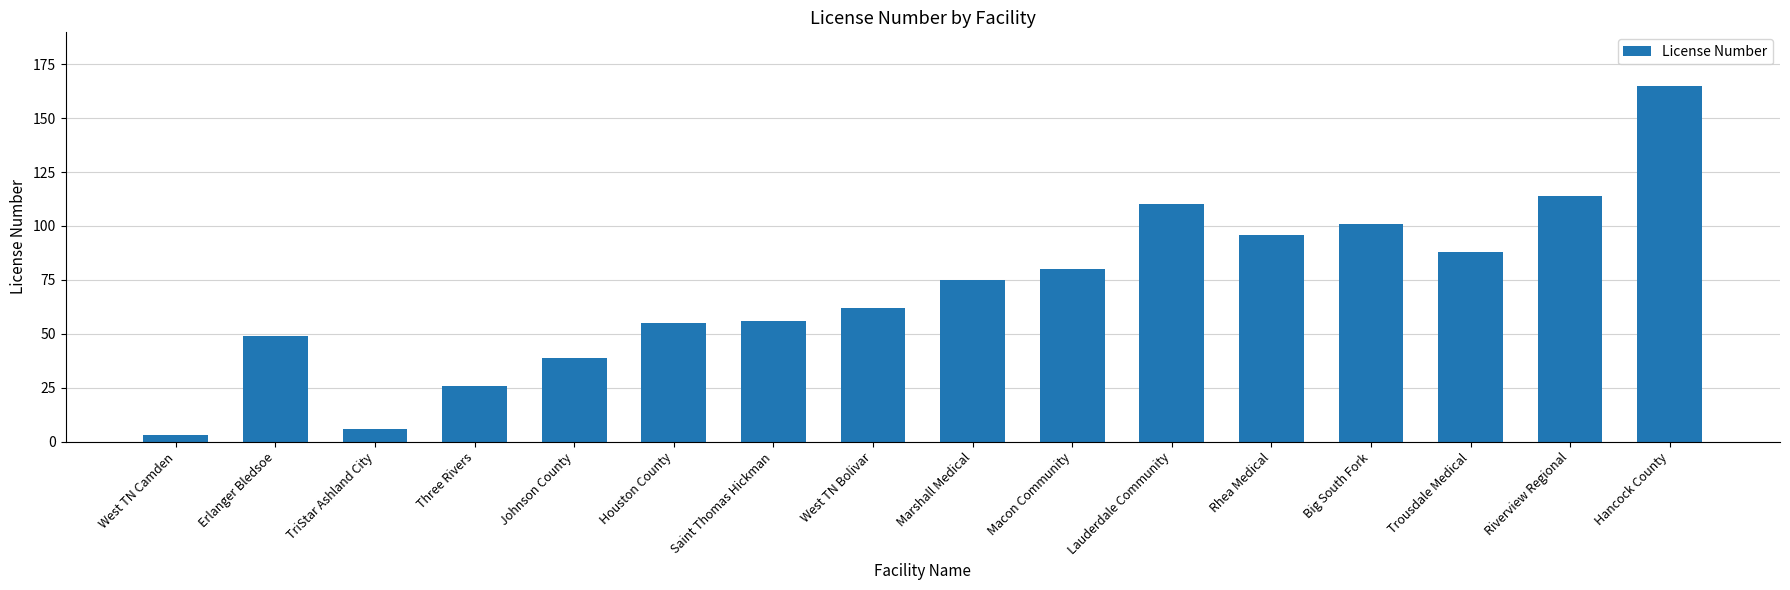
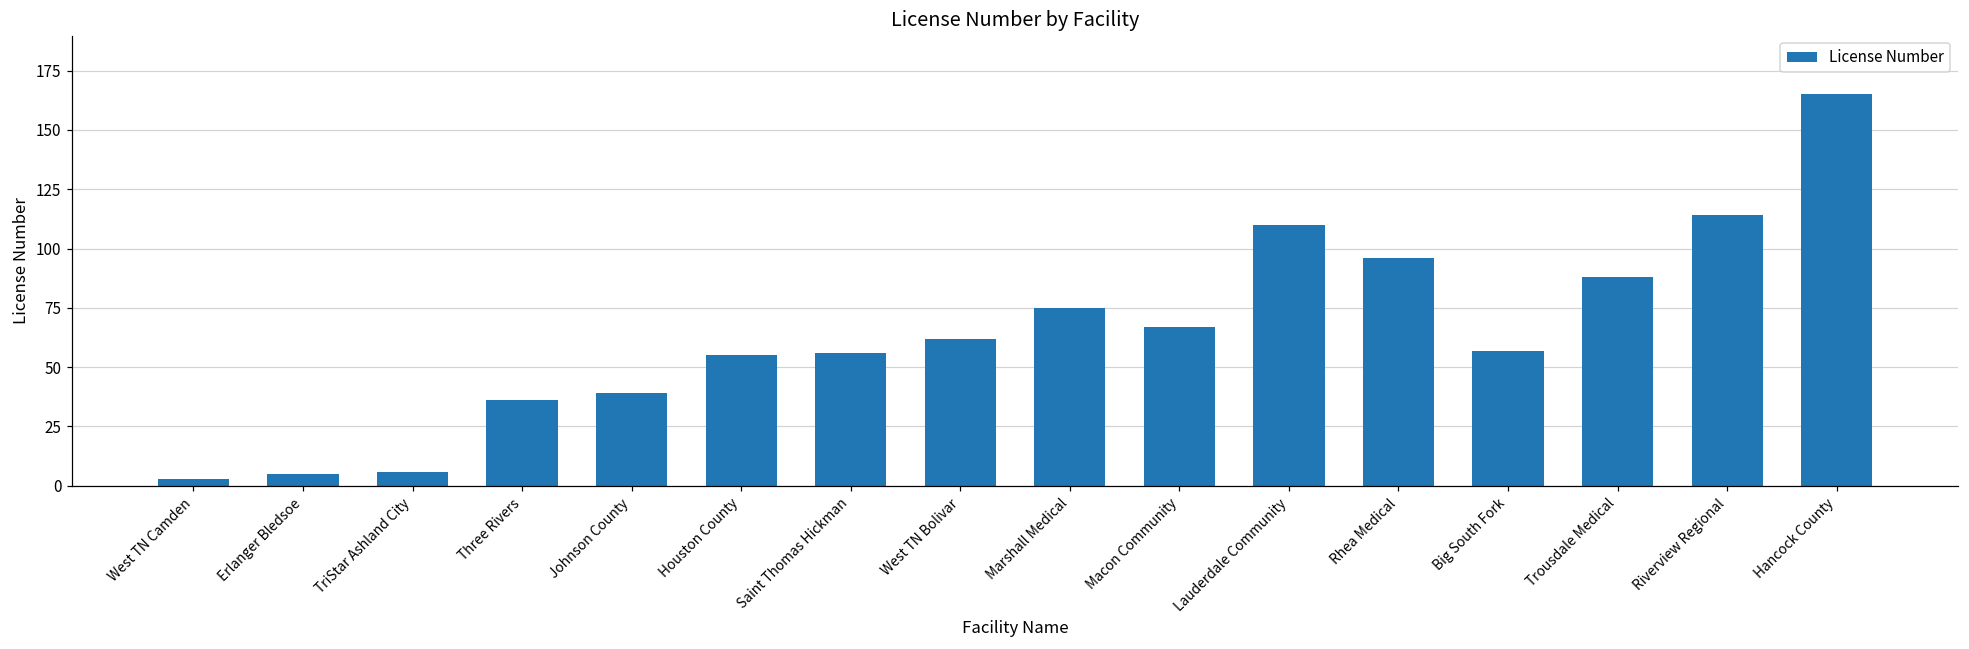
Erlanger Bledsoe: 49 -> 5
Three Rivers: 26 -> 36
Macon Community: 80 -> 67
Big South Fork: 101 -> 57
